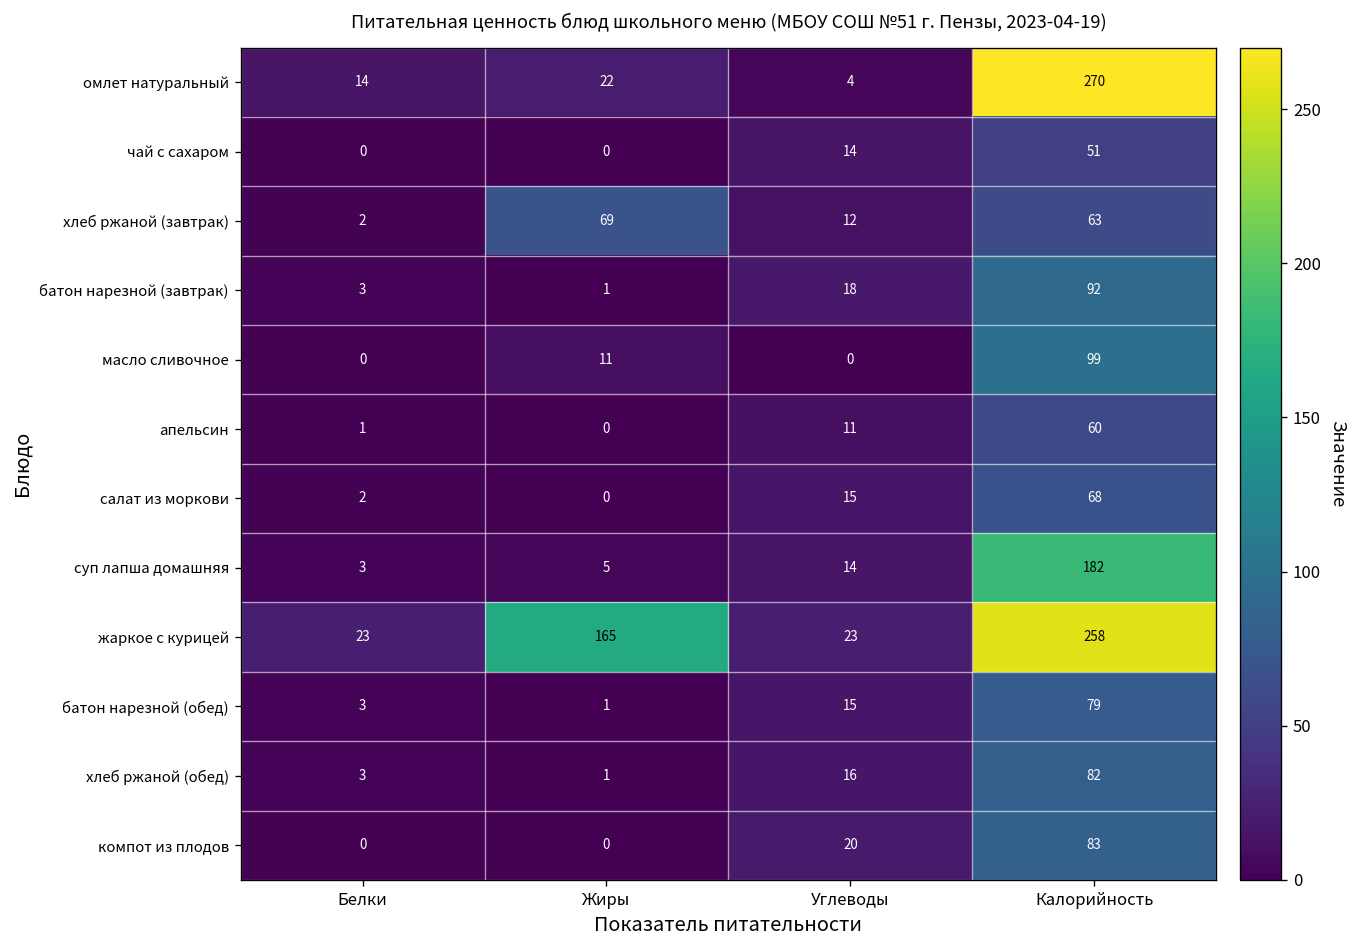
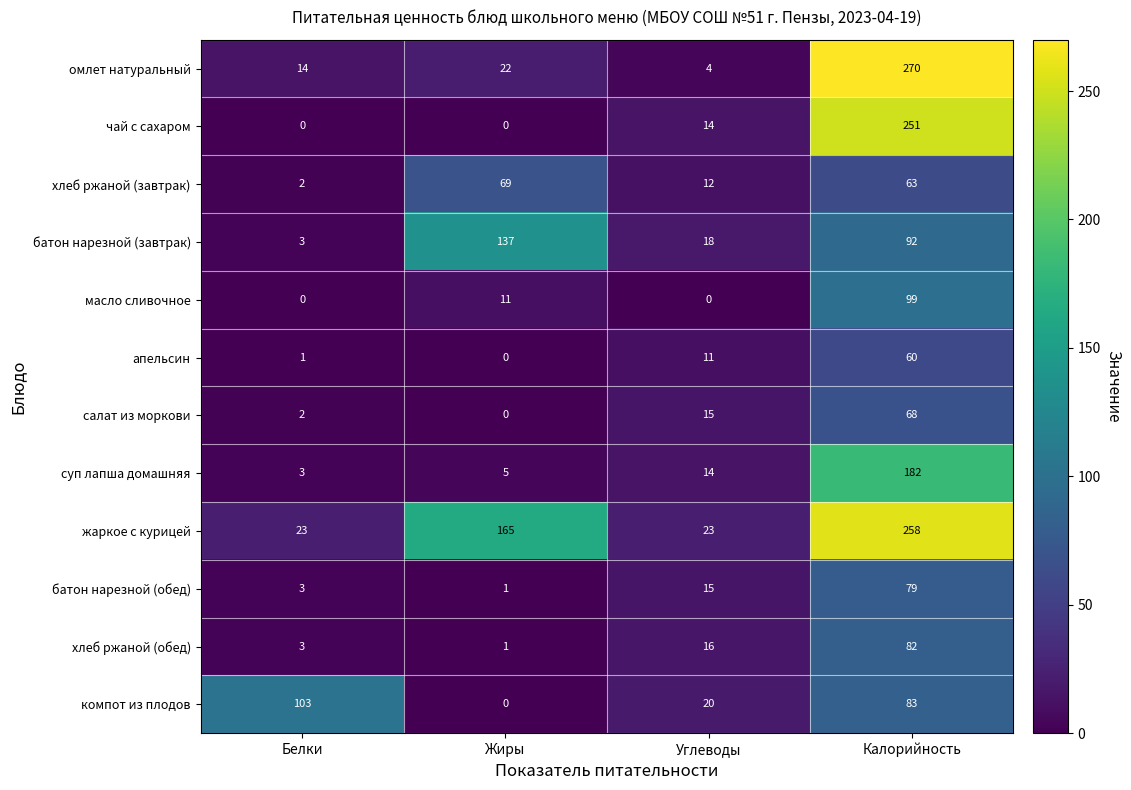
чай с сахаром, Калорийность: 51 -> 251
батон нарезной (завтрак), Жиры: 1 -> 137
компот из плодов, Белки: 0 -> 103
